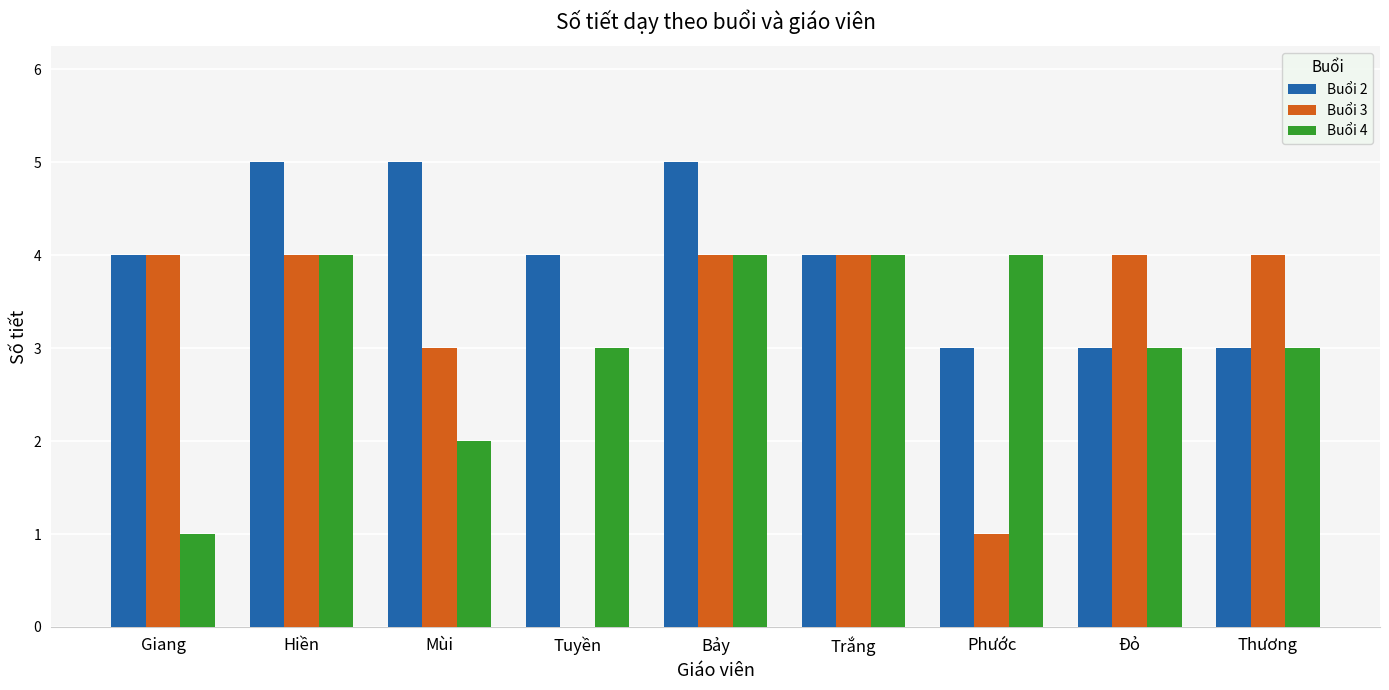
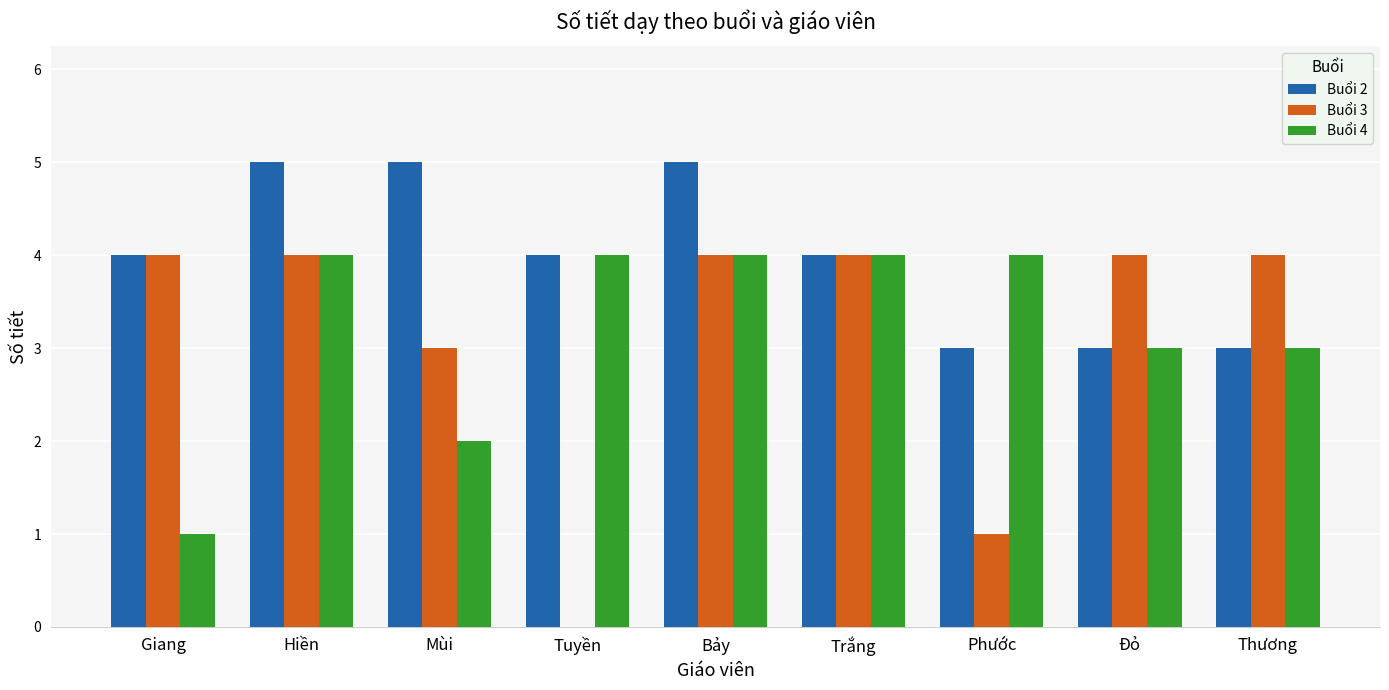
Buổi 4, Tuyền: 3 -> 4
